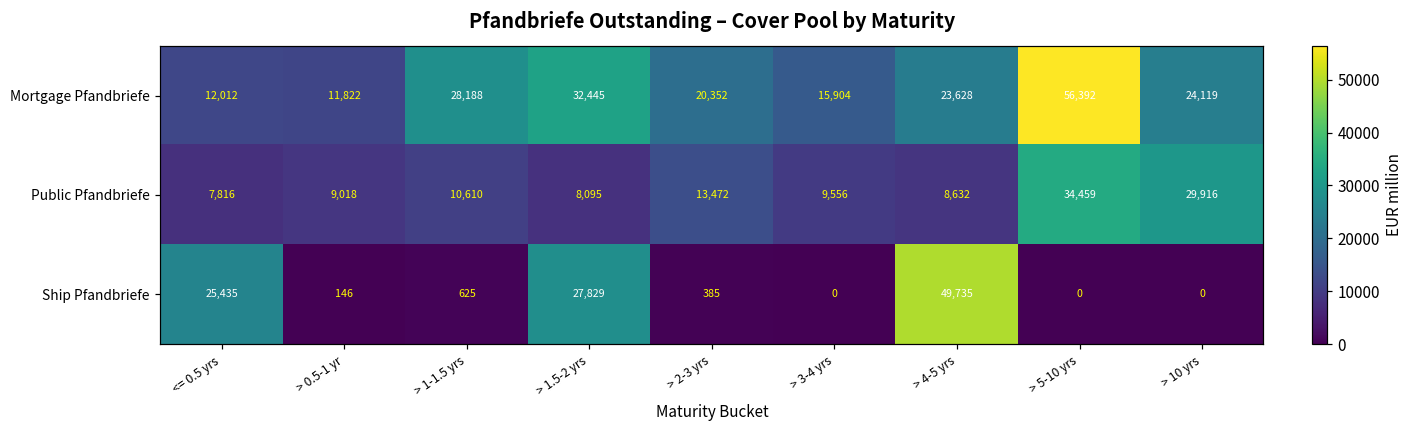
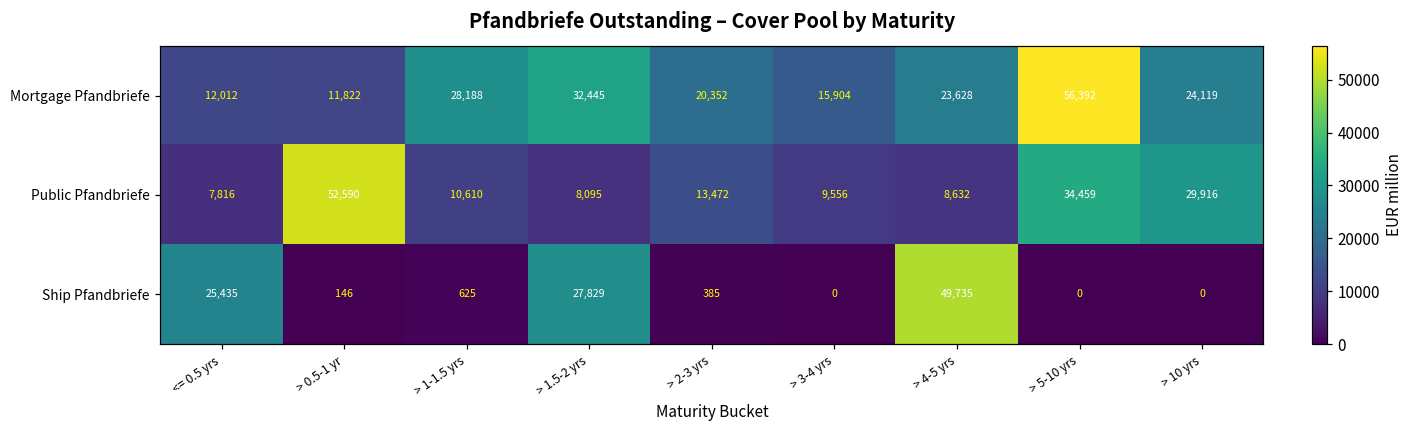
Public Pfandbriefe, > 0.5-1 yr: 9,018 -> 52,590
